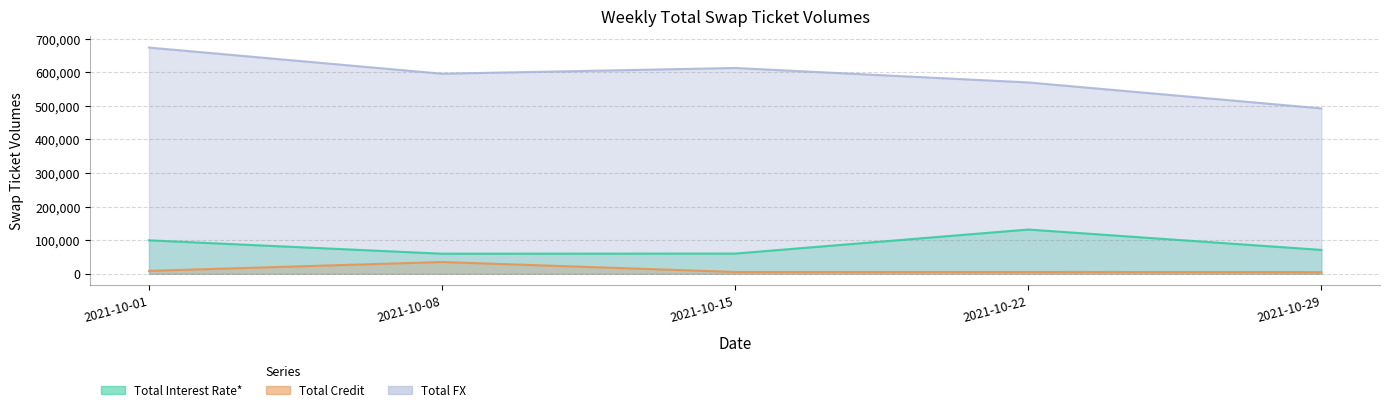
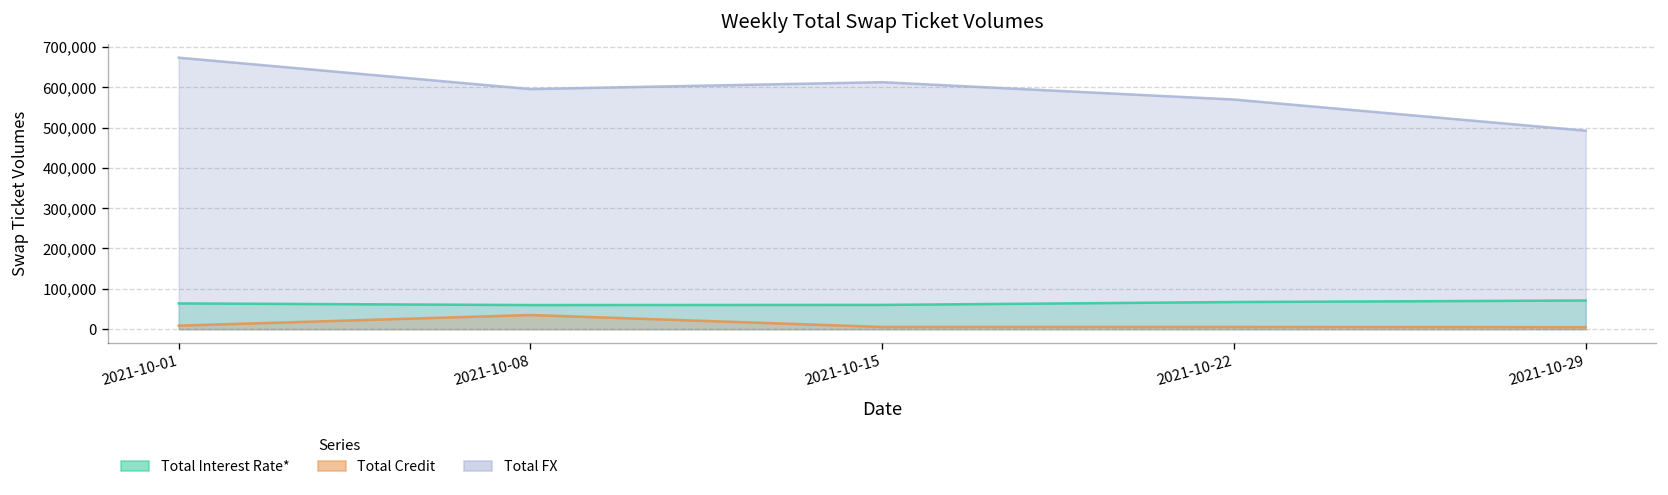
Total Interest Rate*, 2021-10-01: 100,000 -> 60,000
Total Interest Rate*, 2021-10-22: 130,000 -> 70,000
